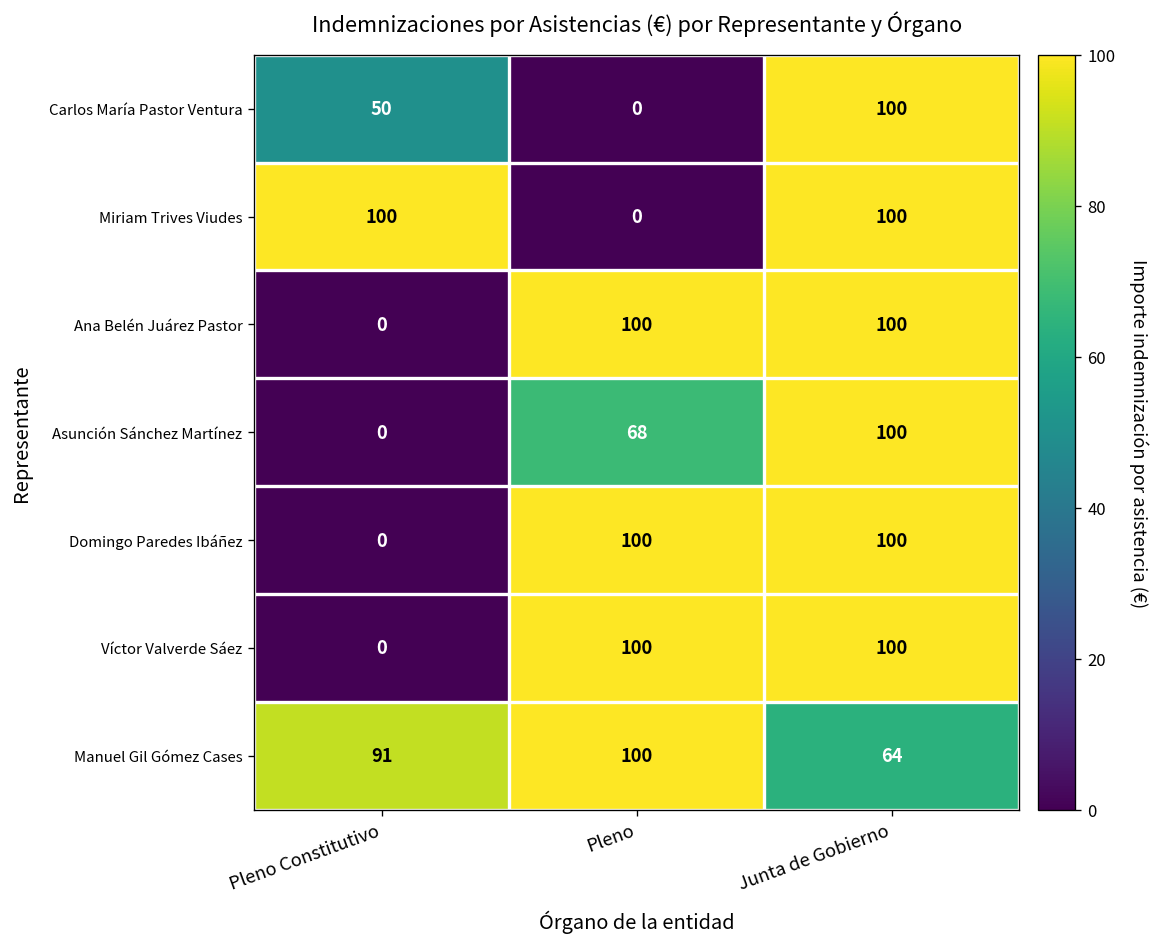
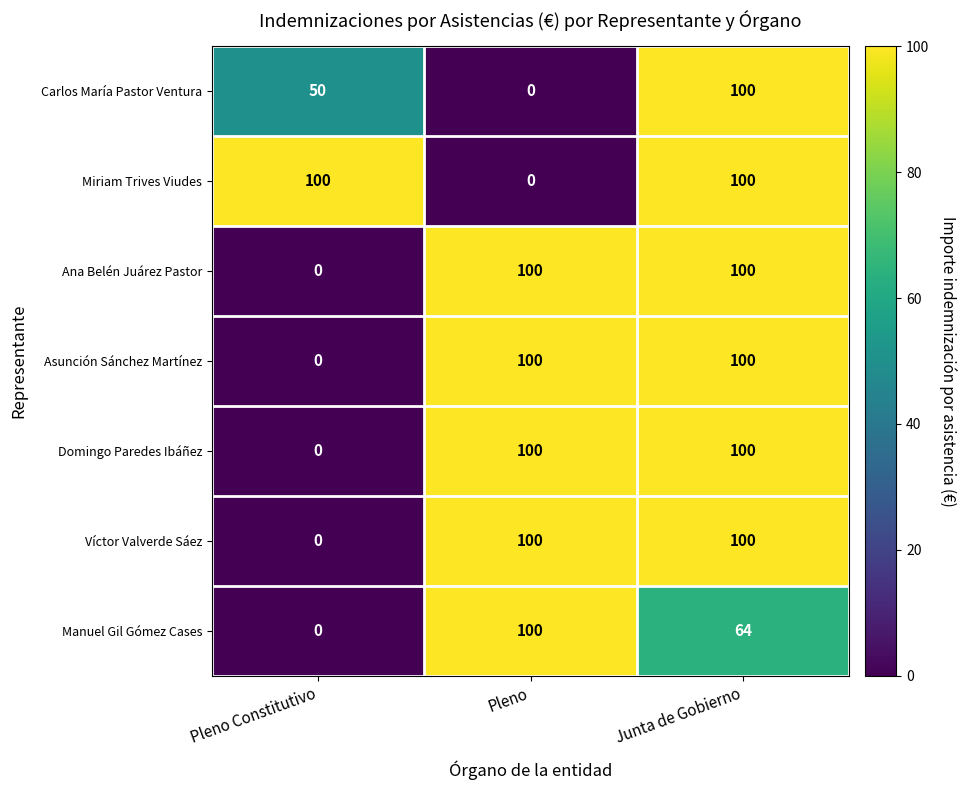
Asunción Sánchez Martínez, Pleno: 68 -> 100
Manuel Gil Gómez Cases, Pleno Constitutivo: 91 -> 0
